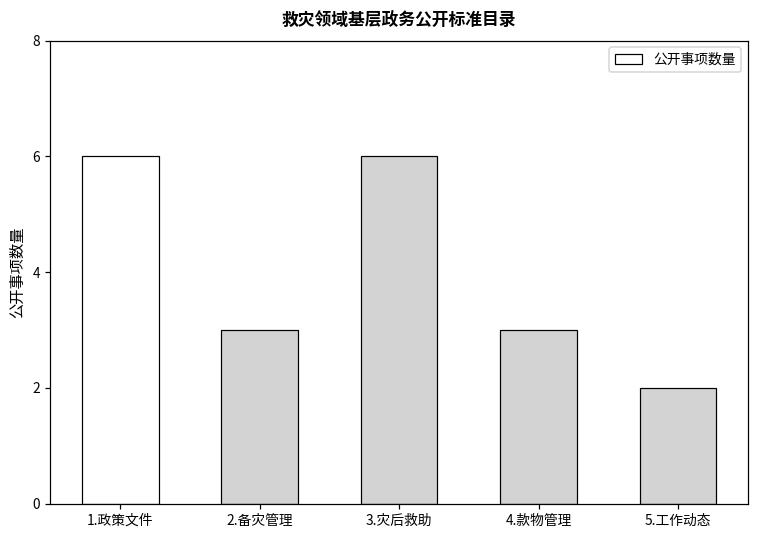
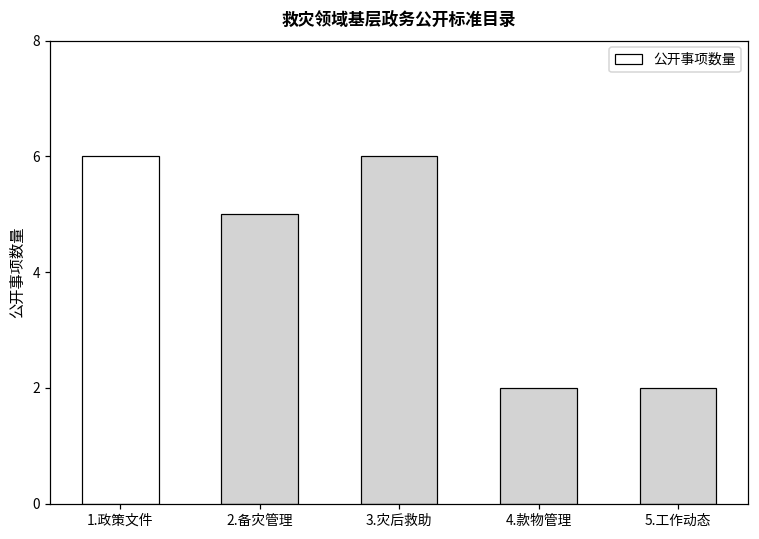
2.备灾管理: 3 -> 5
4.款物管理: 3 -> 2
